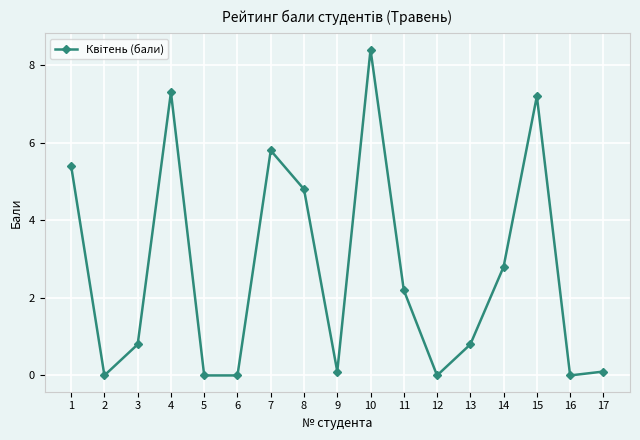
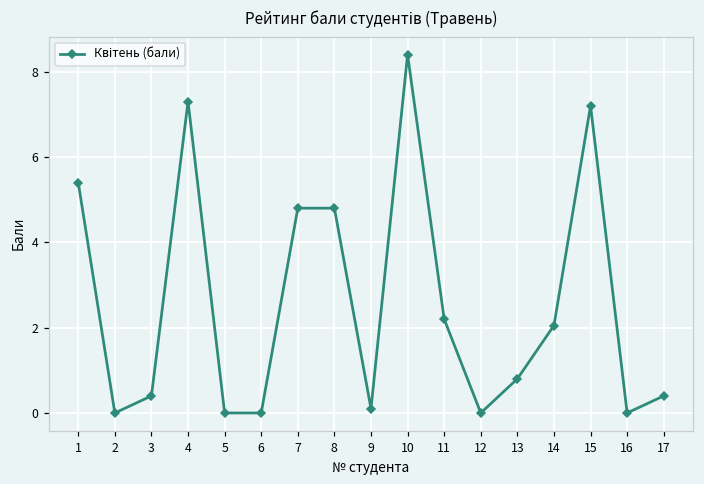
3: 0.8 -> 0.4
7: 5.8 -> 4.8
14: 2.8 -> 2.1
17: 0.1 -> 0.4
